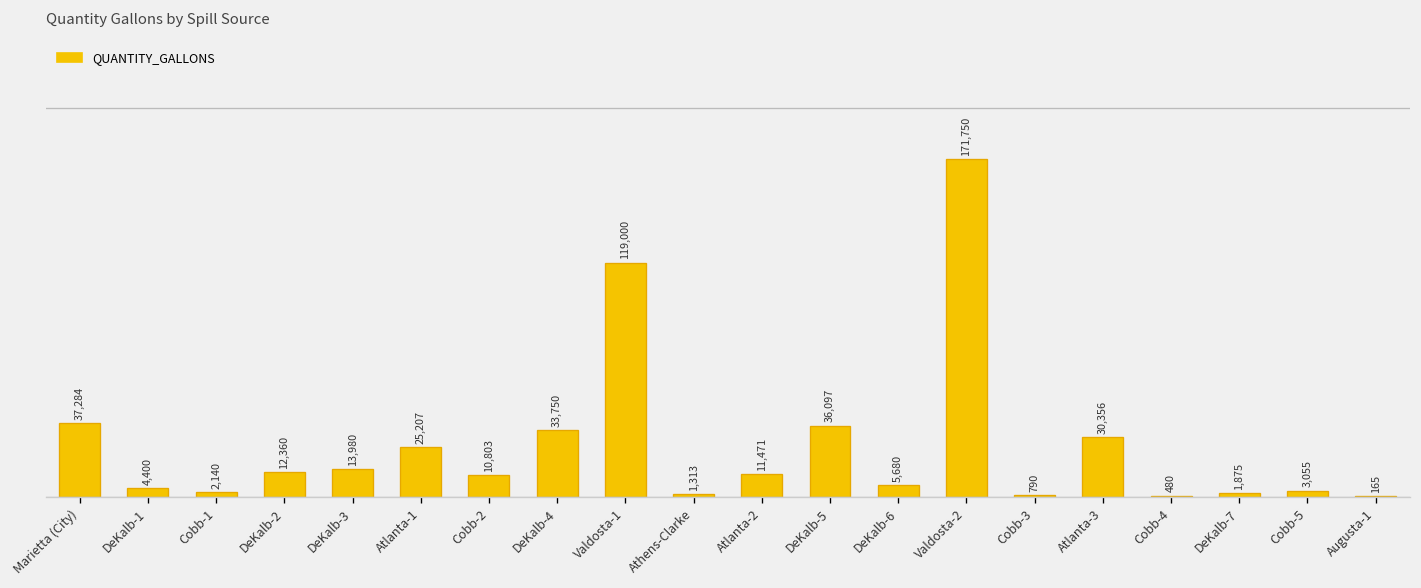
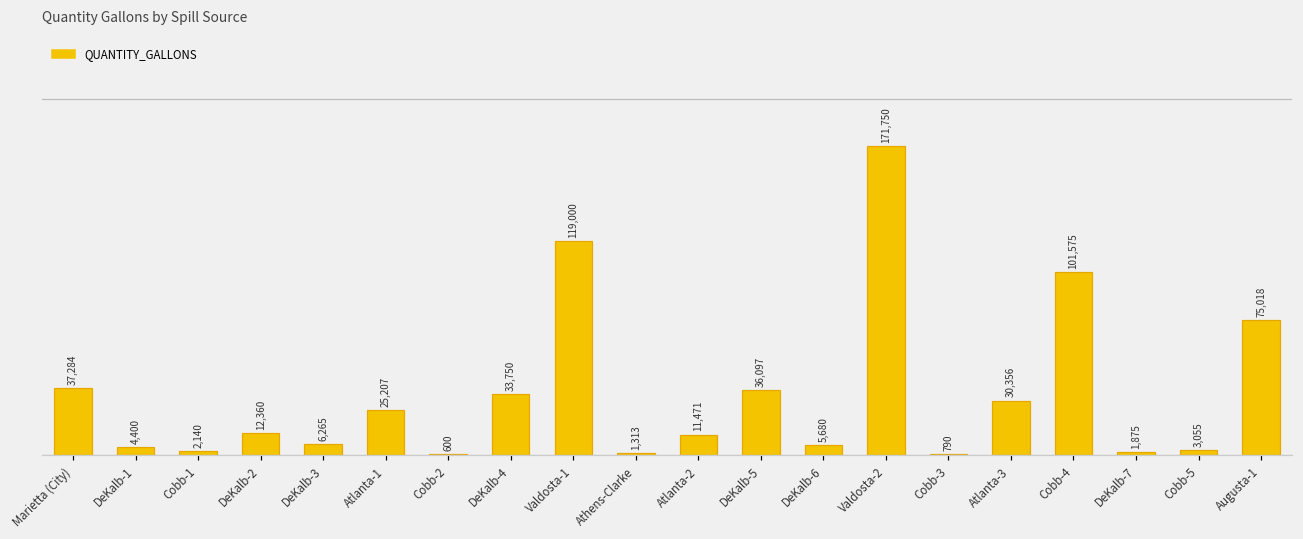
DeKalb-3: 13,980 -> 6,265
Cobb-2: 10,803 -> 600
Cobb-4: 480 -> 101,575
Augusta-1: 165 -> 75,018
